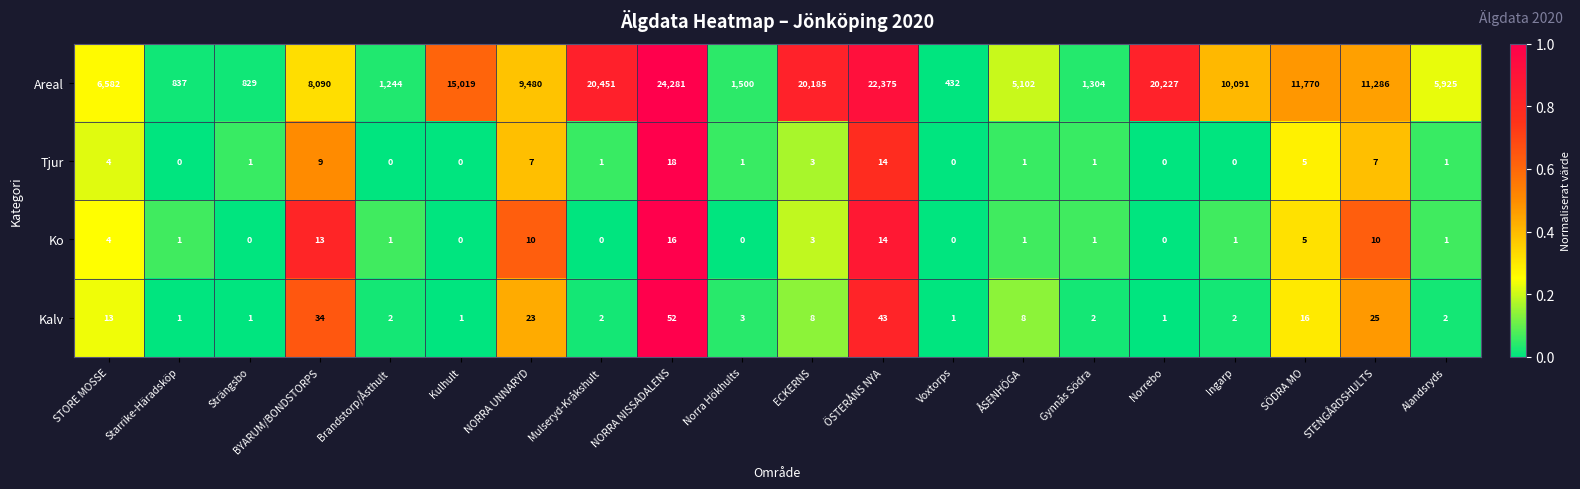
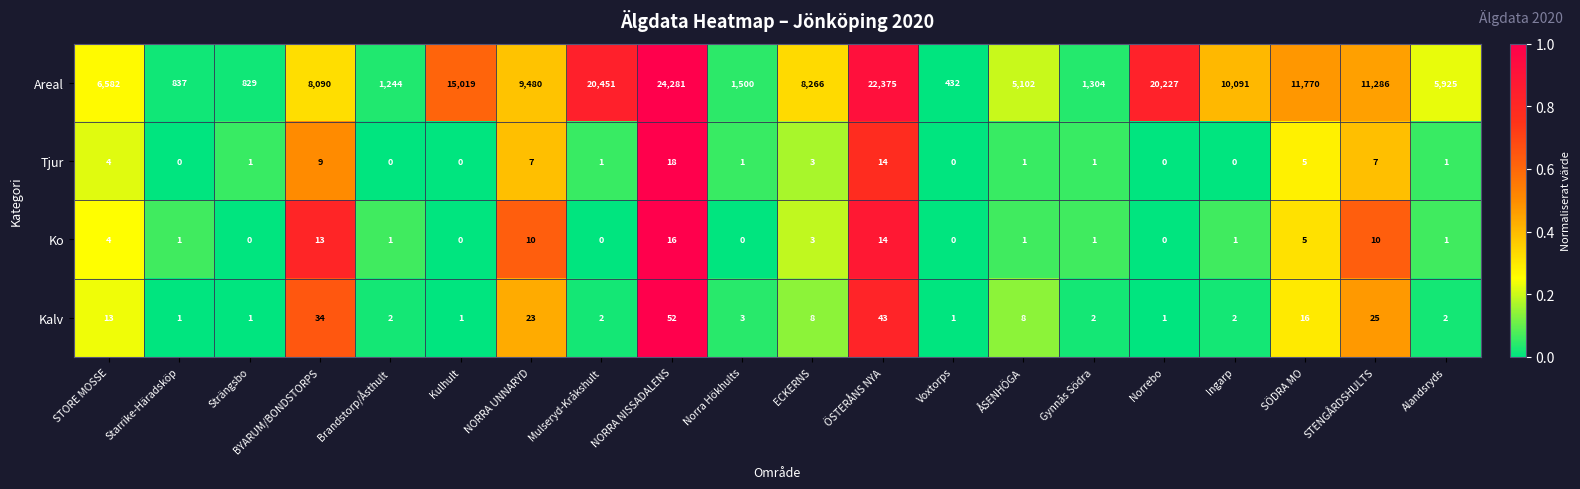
Areal, ECKERNS: 20,185 -> 8,266
